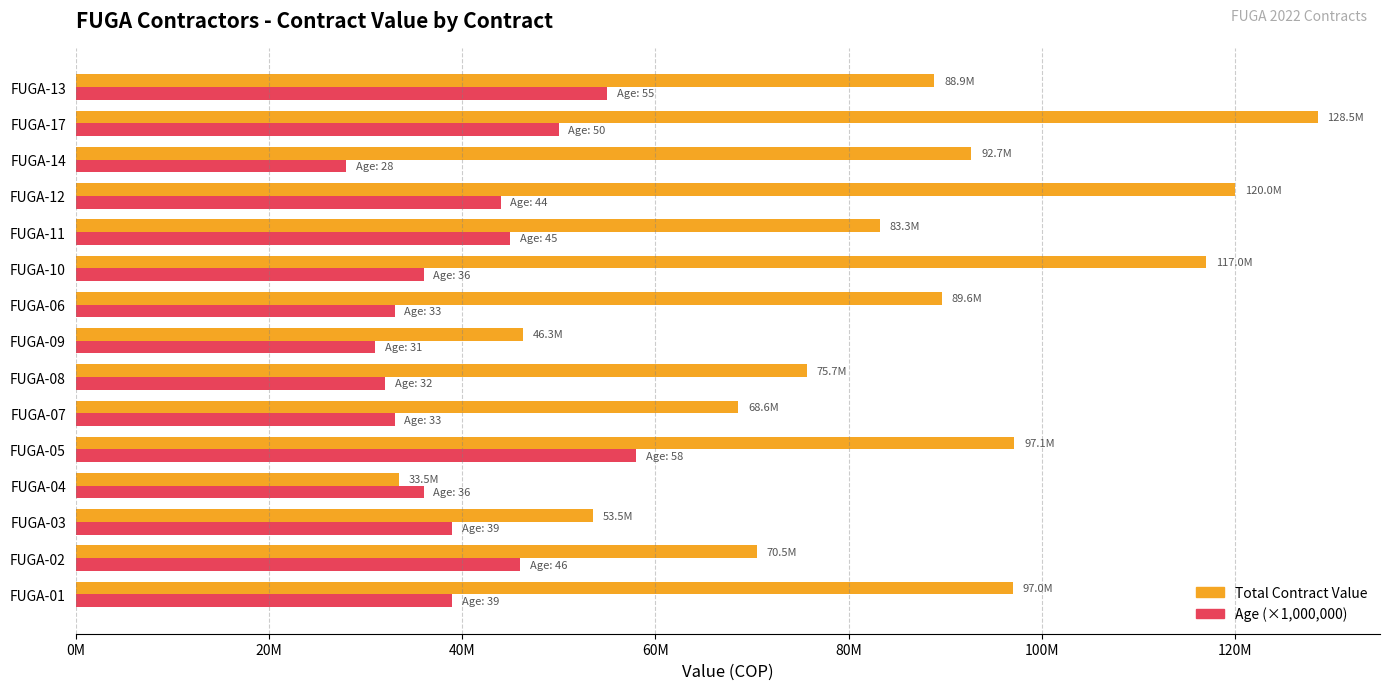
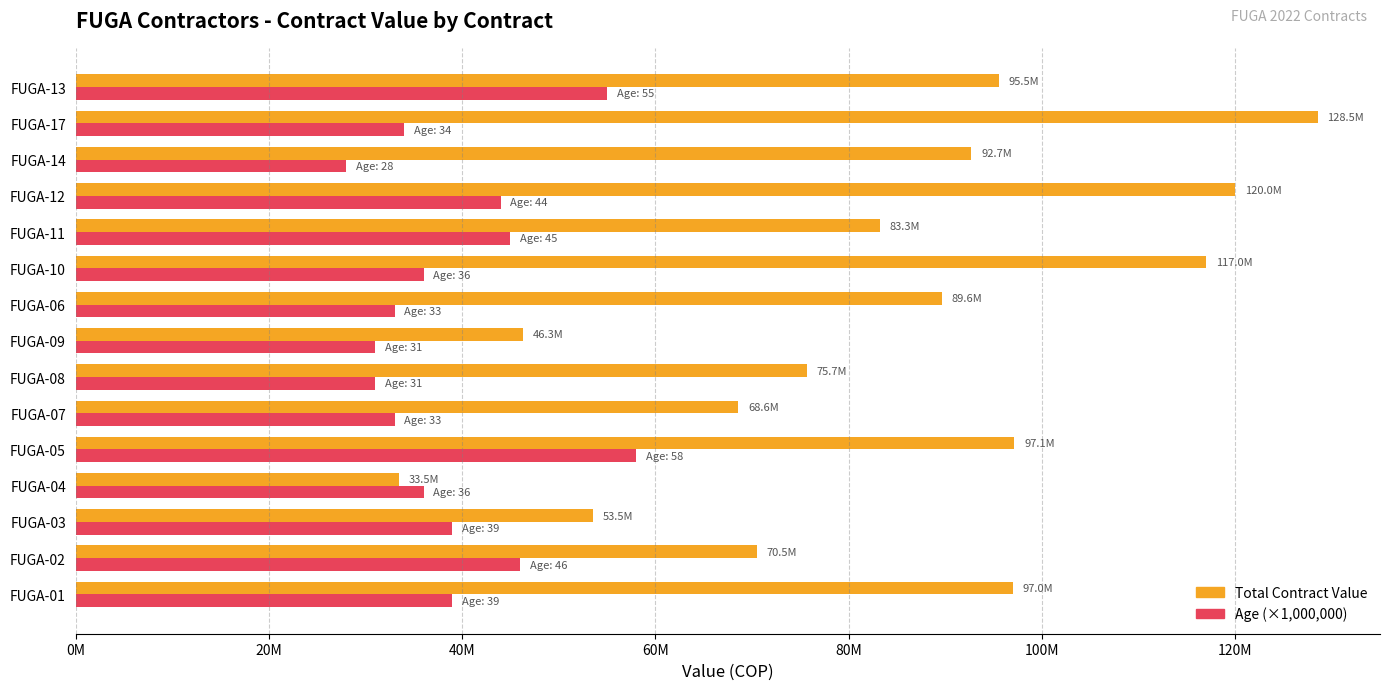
Total Contract Value, FUGA-13: 88.9M -> 95.5M
Age (×1,000,000), FUGA-17: 50 -> 34
Age (×1,000,000), FUGA-08: 32 -> 31
